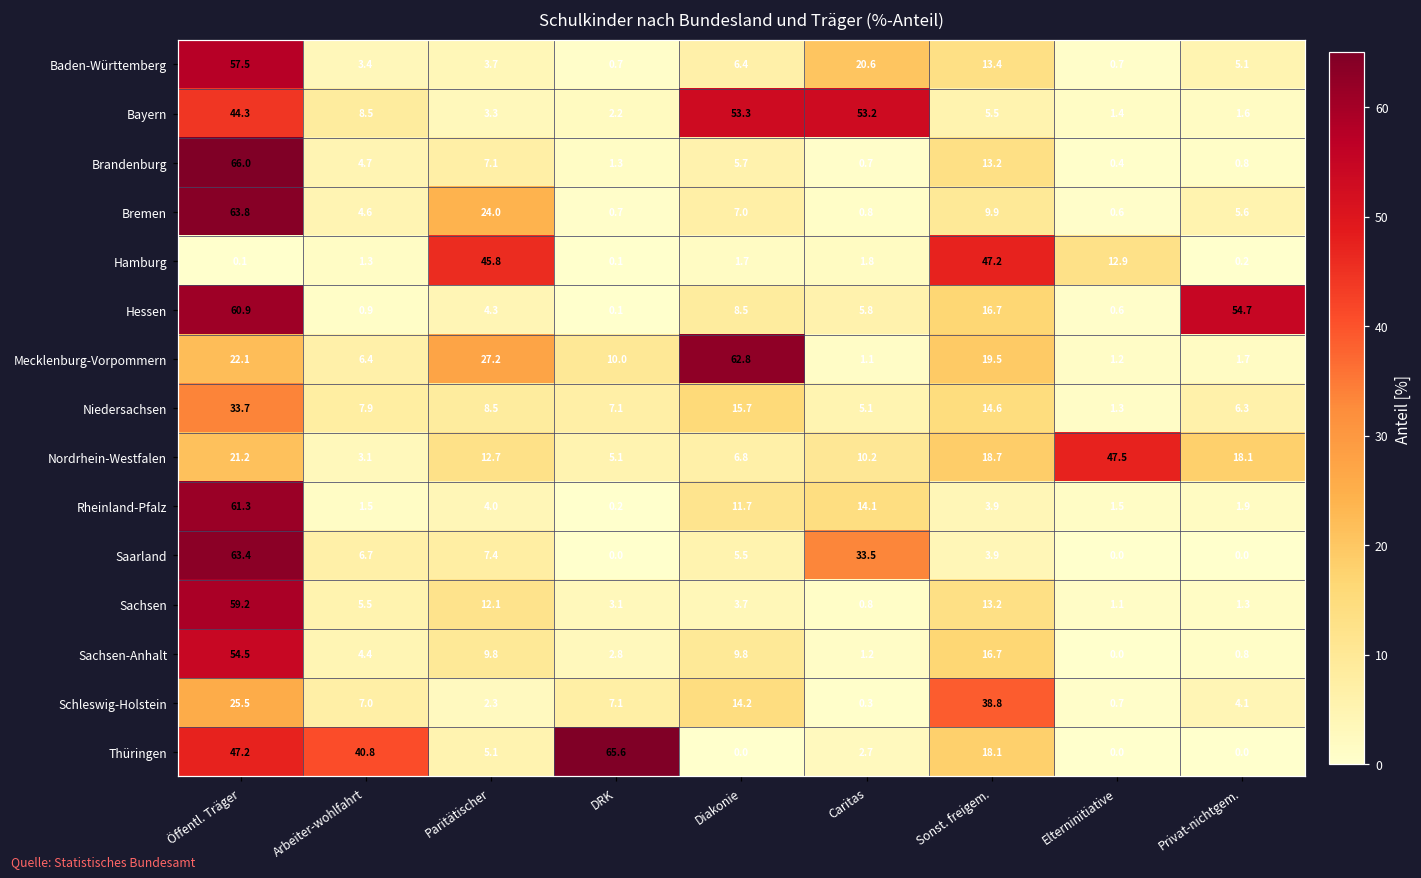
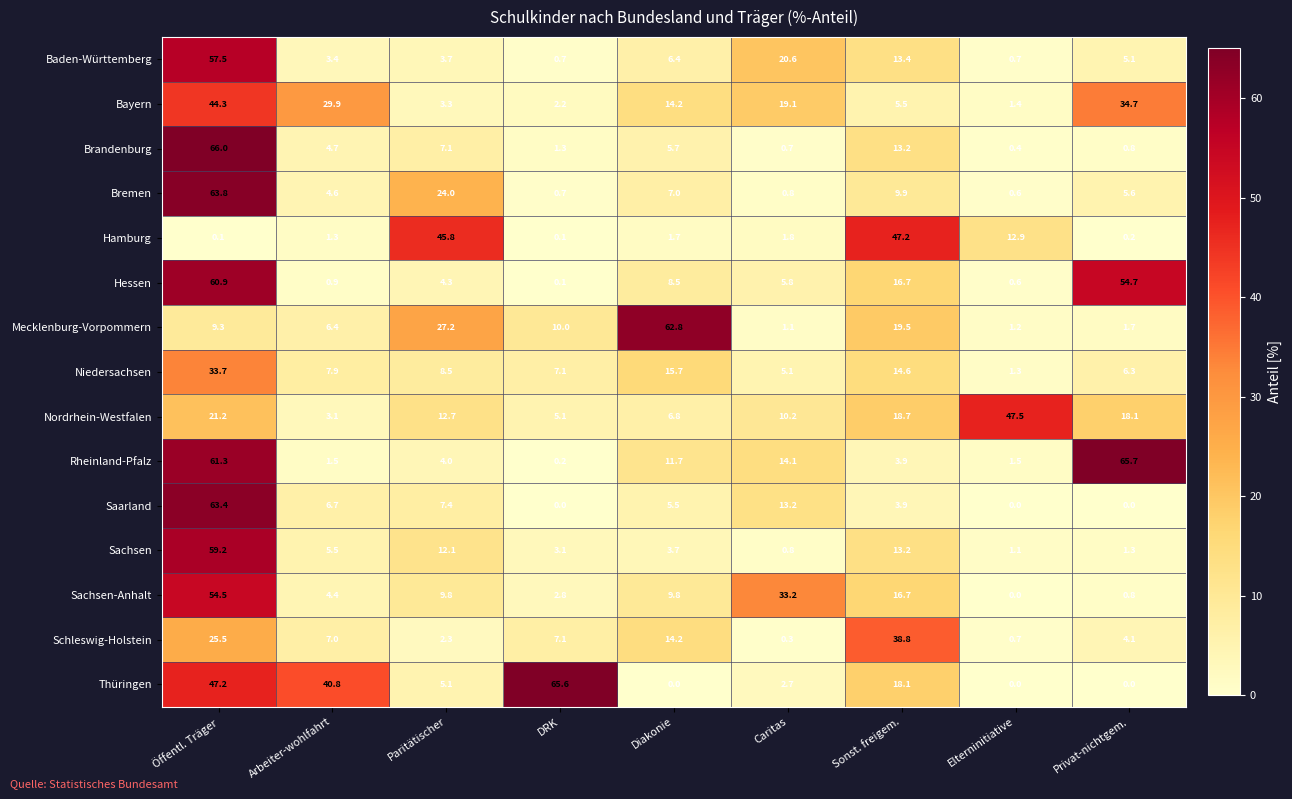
Bayern, Arbeiter-wohlfahrt: 8.5 -> 29.9
Bayern, Diakonie: 53.3 -> 14.2
Bayern, Caritas: 53.2 -> 19.1
Bayern, Privat-nichtgem.: 1.6 -> 34.7
Mecklenburg-Vorpommern, Öffentl. Träger: 22.1 -> 9.3
Rheinland-Pfalz, Privat-nichtgem.: 1.9 -> 65.7
Saarland, Caritas: 33.5 -> 13.2
Sachsen-Anhalt, Caritas: 1.2 -> 33.2
